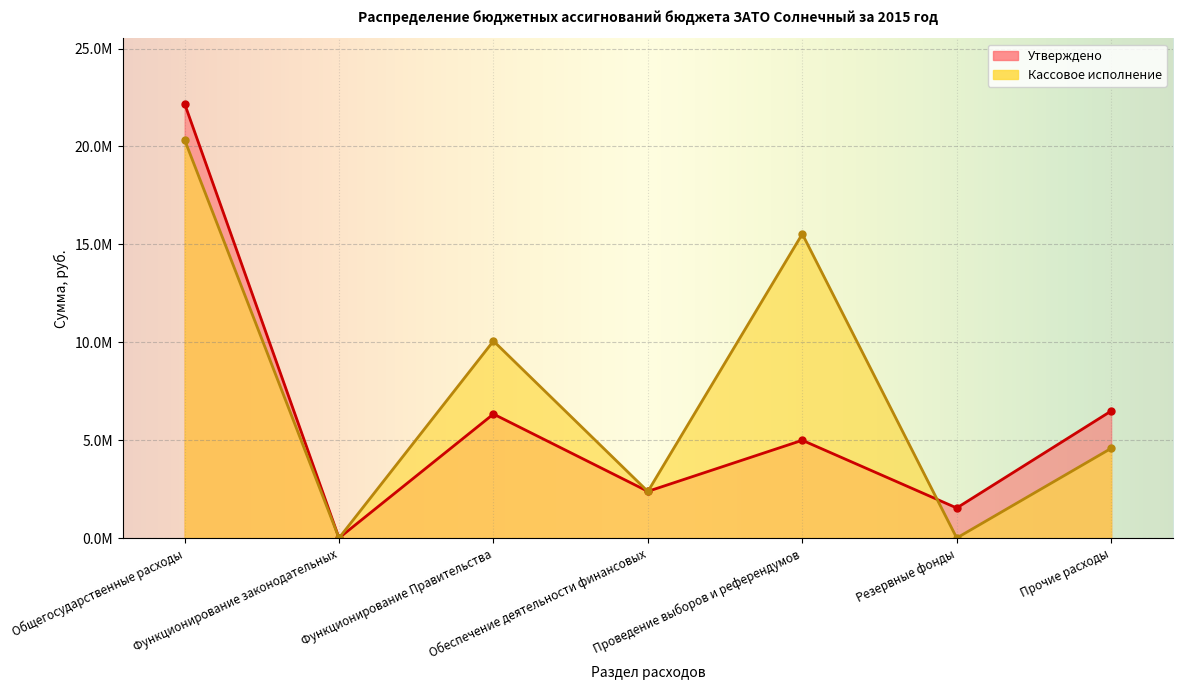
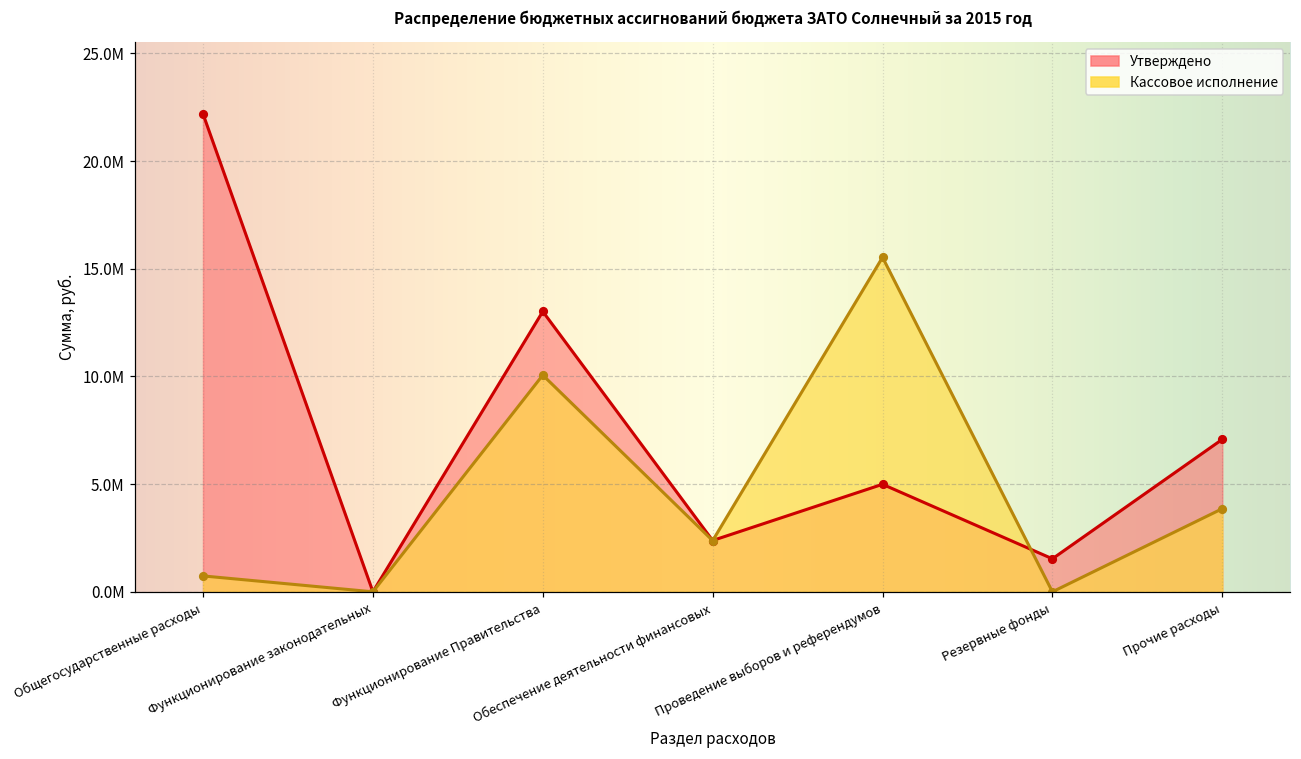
Кассовое исполнение, Общегосударственные расходы: 20300000 -> 700000
Утверждено, Функционирование Правительства: 6300000 -> 13000000
Утверждено, Прочие расходы: 6500000 -> 7100000
Кассовое исполнение, Прочие расходы: 4600000 -> 3900000
